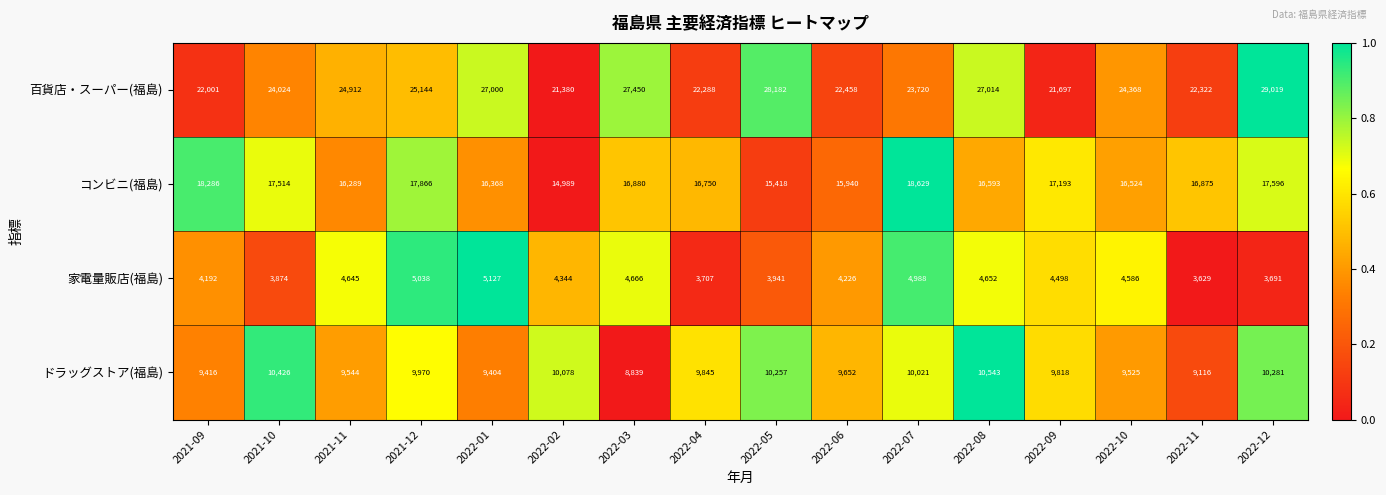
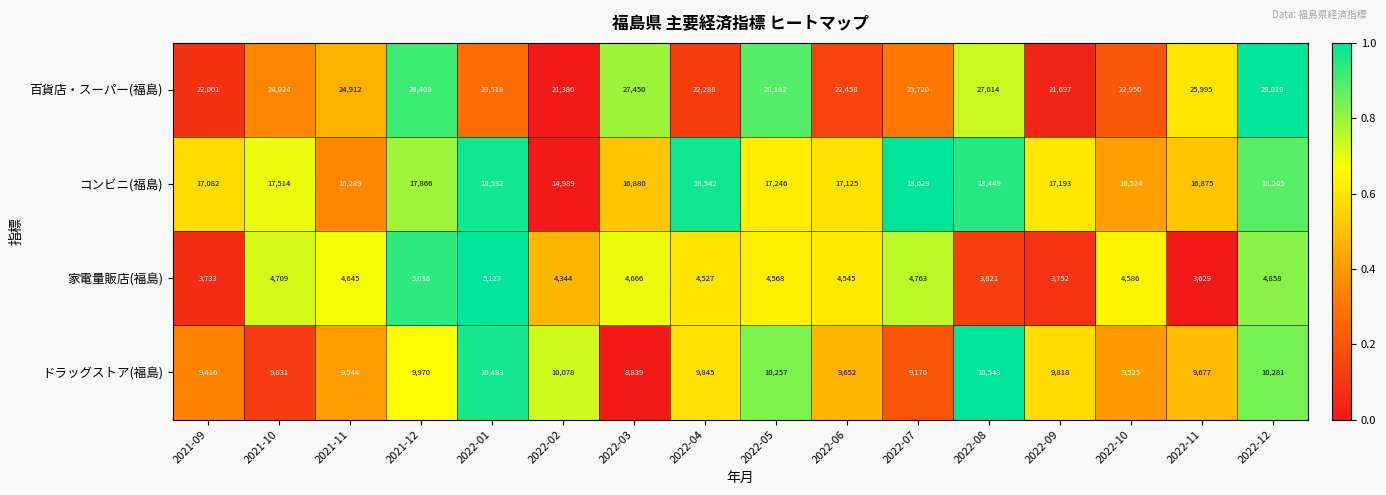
百貨店・スーパー(福島), 2021-12: 25,144 -> 28,408
百貨店・スーパー(福島), 2022-01: 27,000 -> 23,518
百貨店・スーパー(福島), 2022-10: 24,368 -> 22,950
百貨店・スーパー(福島), 2022-11: 22,322 -> 25,995
コンビニ(福島), 2021-09: 18,286 -> 17,082
コンビニ(福島), 2022-01: 16,368 -> 18,532
コンビニ(福島), 2022-04: 16,750 -> 18,542
コンビニ(福島), 2022-05: 15,418 -> 17,246
コンビニ(福島), 2022-06: 15,940 -> 17,125
コンビニ(福島), 2022-08: 16,593 -> 18,449
コンビニ(福島), 2022-12: 17,596 -> 18,205
家電量販店(福島), 2021-09: 4,192 -> 3,733
家電量販店(福島), 2021-10: 3,874 -> 4,709
家電量販店(福島), 2022-04: 3,707 -> 4,527
家電量販店(福島), 2022-05: 3,941 -> 4,568
家電量販店(福島), 2022-06: 4,226 -> 4,545
家電量販店(福島), 2022-07: 4,988 -> 4,763
家電量販店(福島), 2022-08: 4,652 -> 3,821
家電量販店(福島), 2022-09: 4,498 -> 3,752
家電量販店(福島), 2022-12: 3,691 -> 4,858
ドラッグストア(福島), 2021-10: 10,426 -> 9,031
ドラッグストア(福島), 2022-01: 9,404 -> 10,493
ドラッグストア(福島), 2022-07: 10,021 -> 9,176
ドラッグストア(福島), 2022-11: 9,116 -> 9,677
